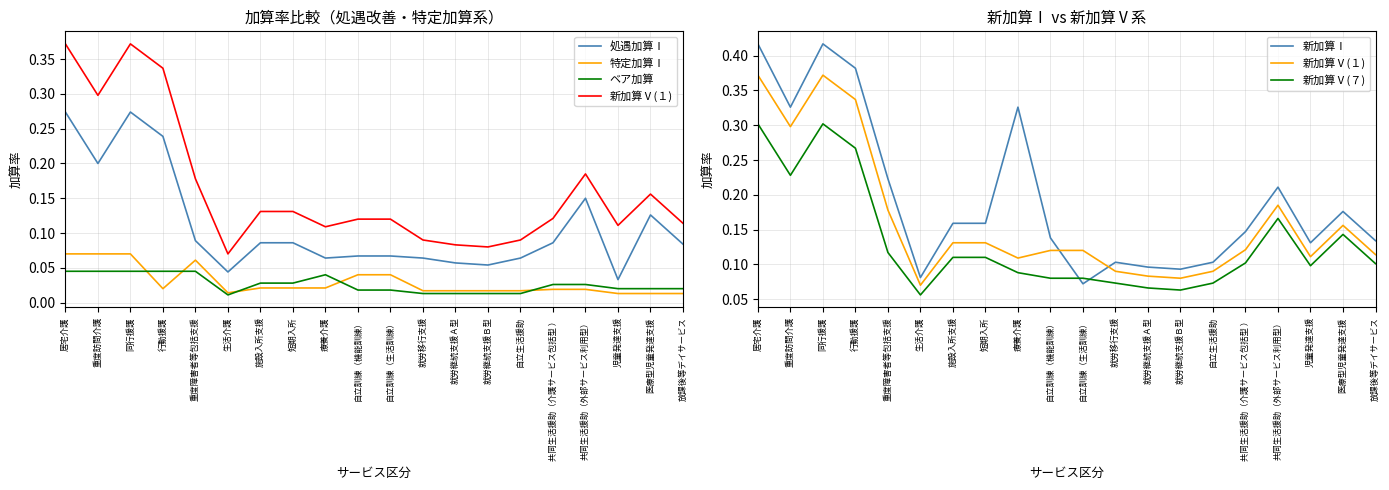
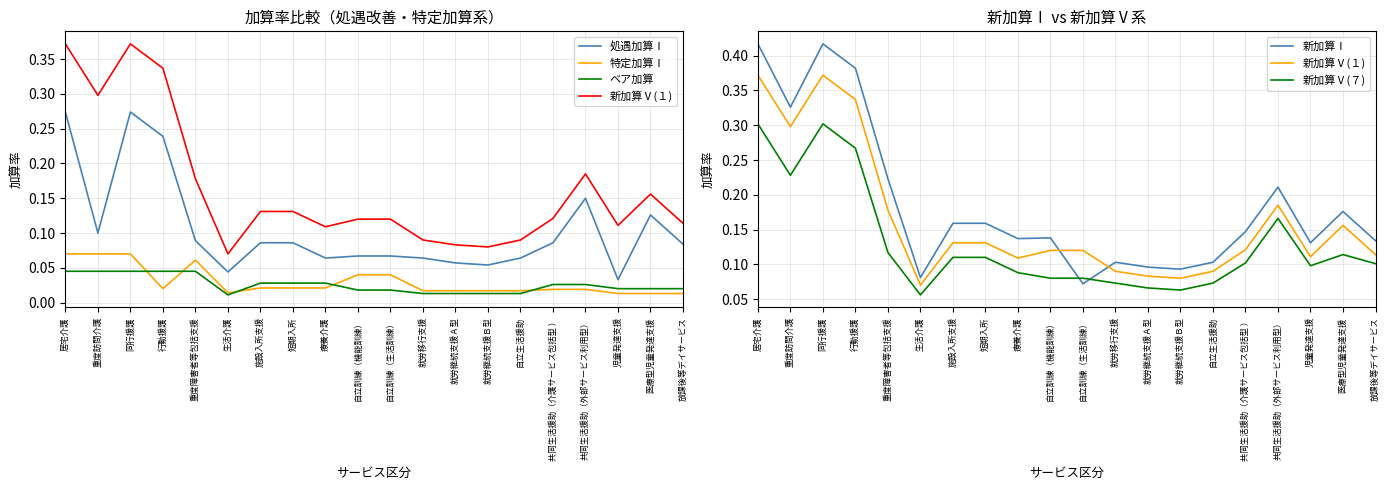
加算率比較（処遇改善・特定加算系）, 処遇加算Ⅰ, 重度訪問介護: 0.2 -> 0.1
加算率比較（処遇改善・特定加算系）, ベア加算, 療養介護: 0.04 -> 0.03
新加算Ⅰ vs 新加算Ⅴ系, 新加算Ⅰ, 療養介護: 0.33 -> 0.14
新加算Ⅰ vs 新加算Ⅴ系, 新加算Ⅴ(７), 医療型児童発達支援: 0.14 -> 0.11
